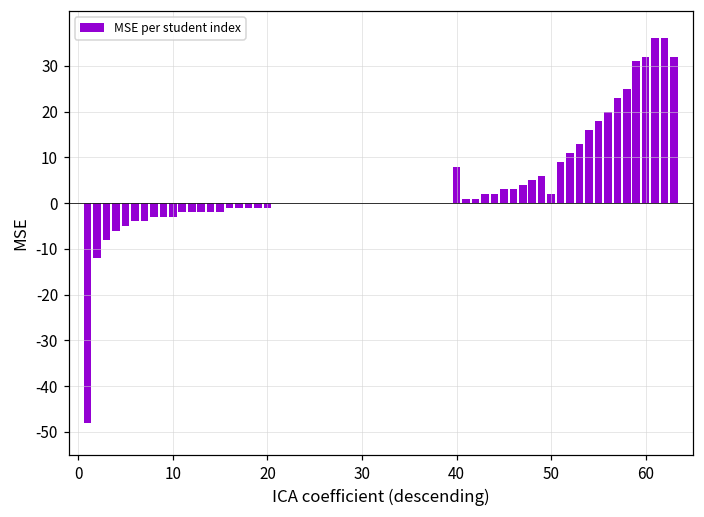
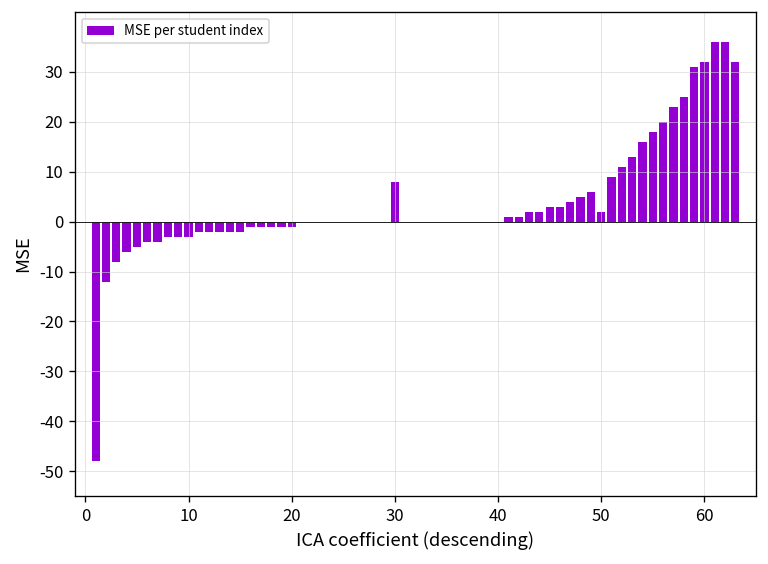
30: 0 -> 8
40: 8 -> 0
